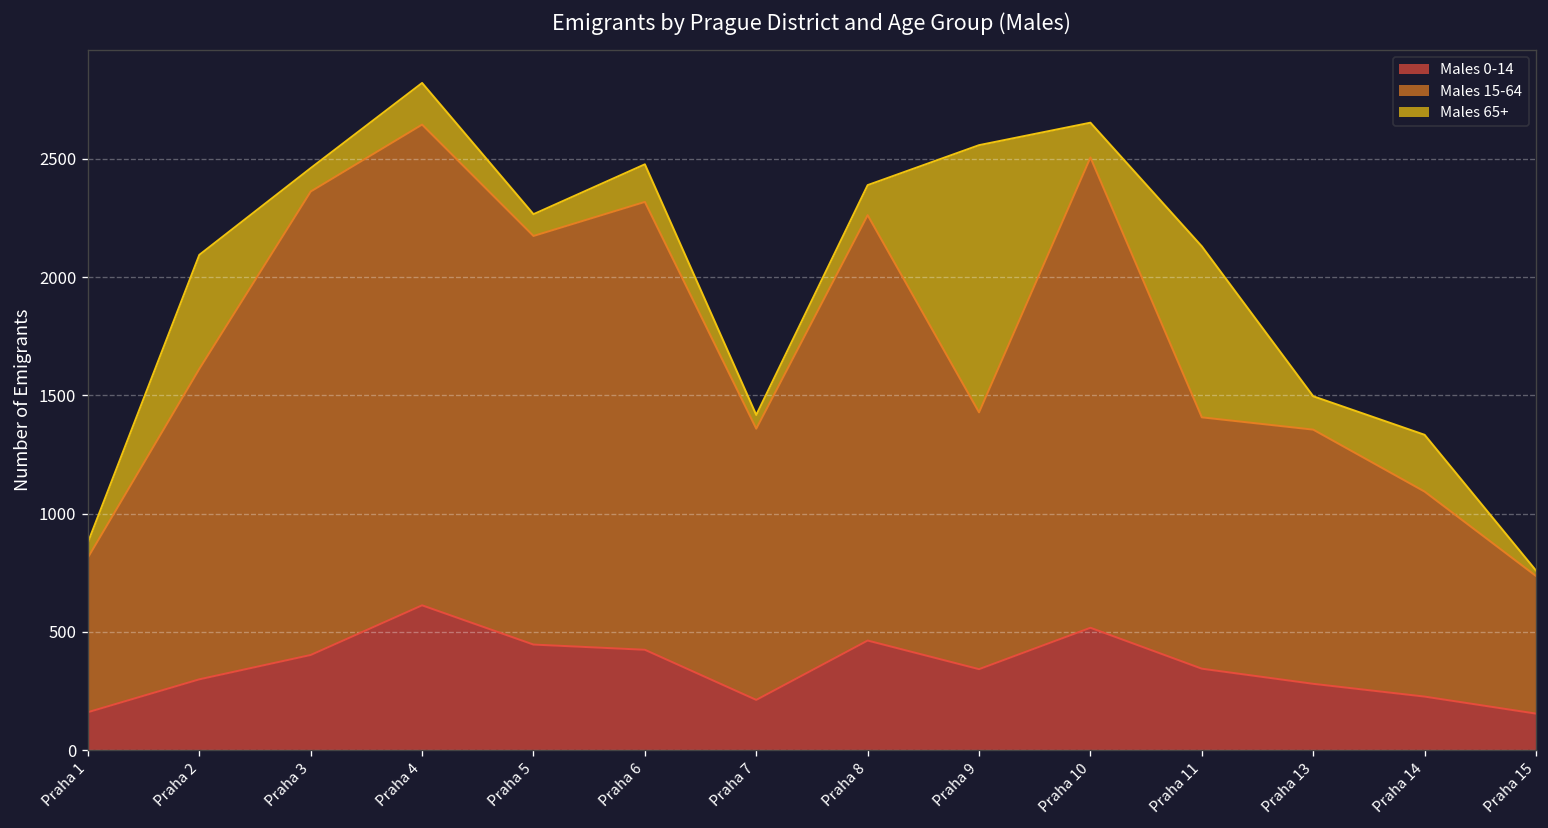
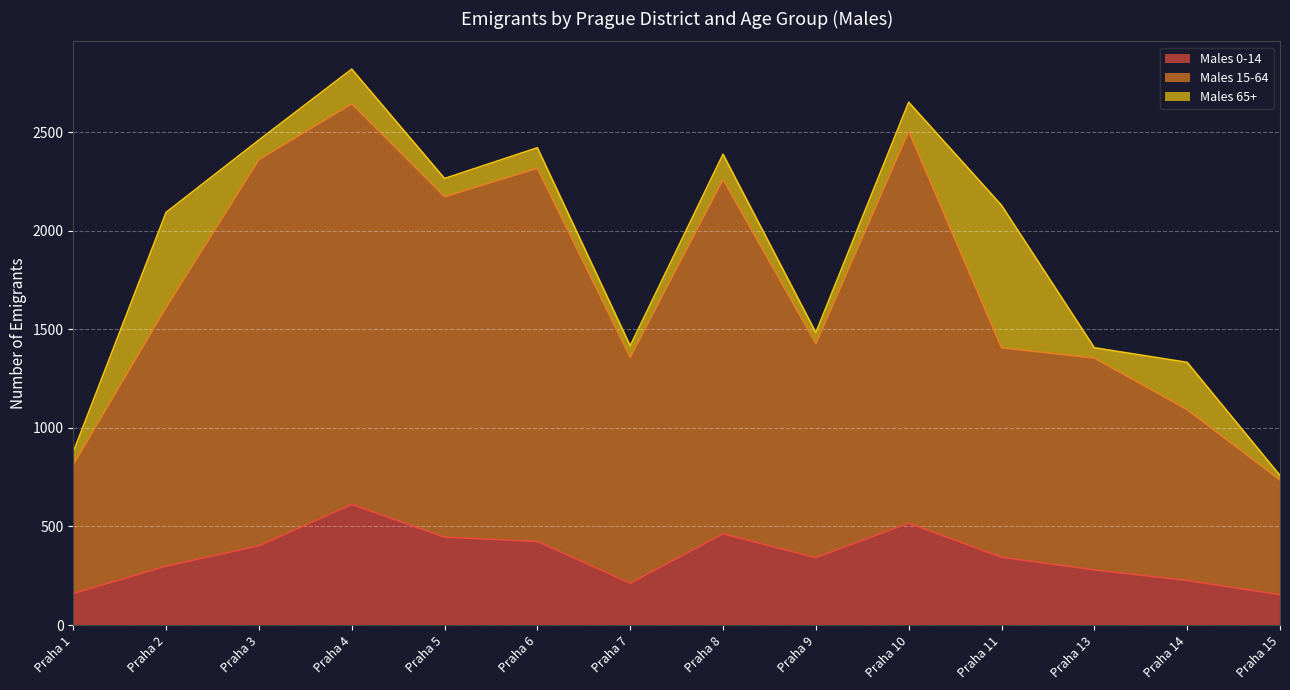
Males 65+, Praha 6: 160 -> 100
Males 65+, Praha 9: 1130 -> 60
Males 65+, Praha 13: 140 -> 50
